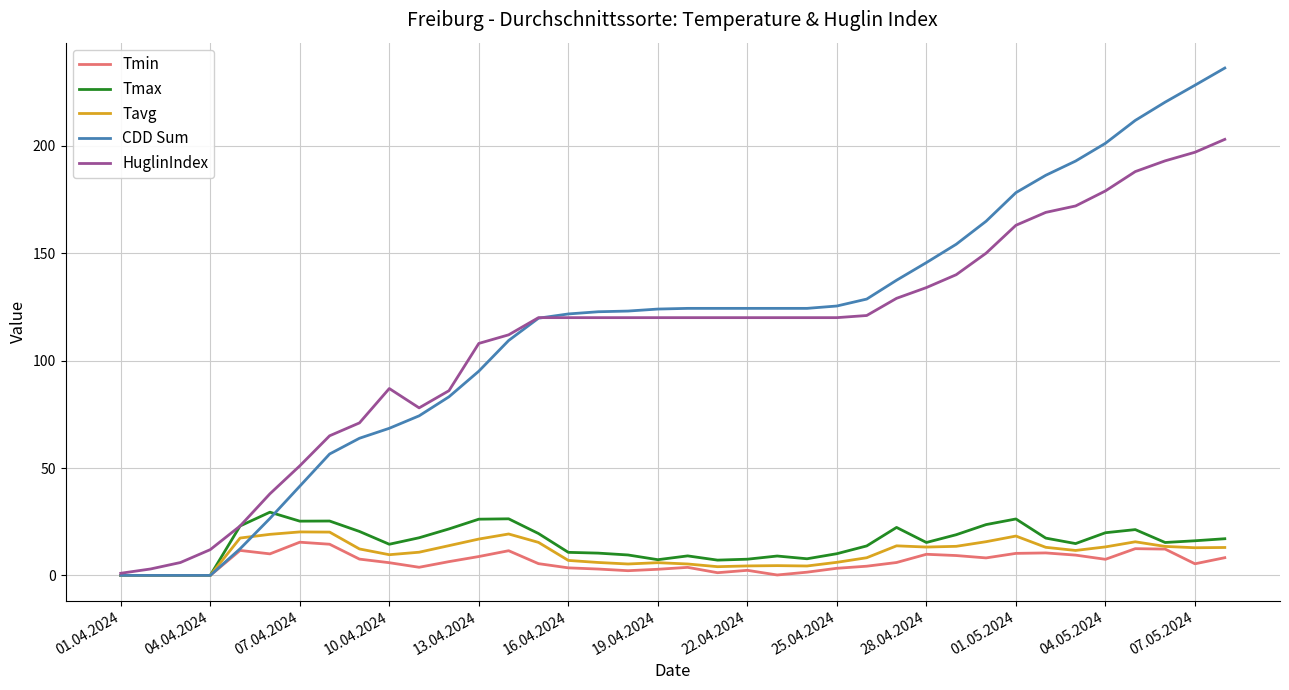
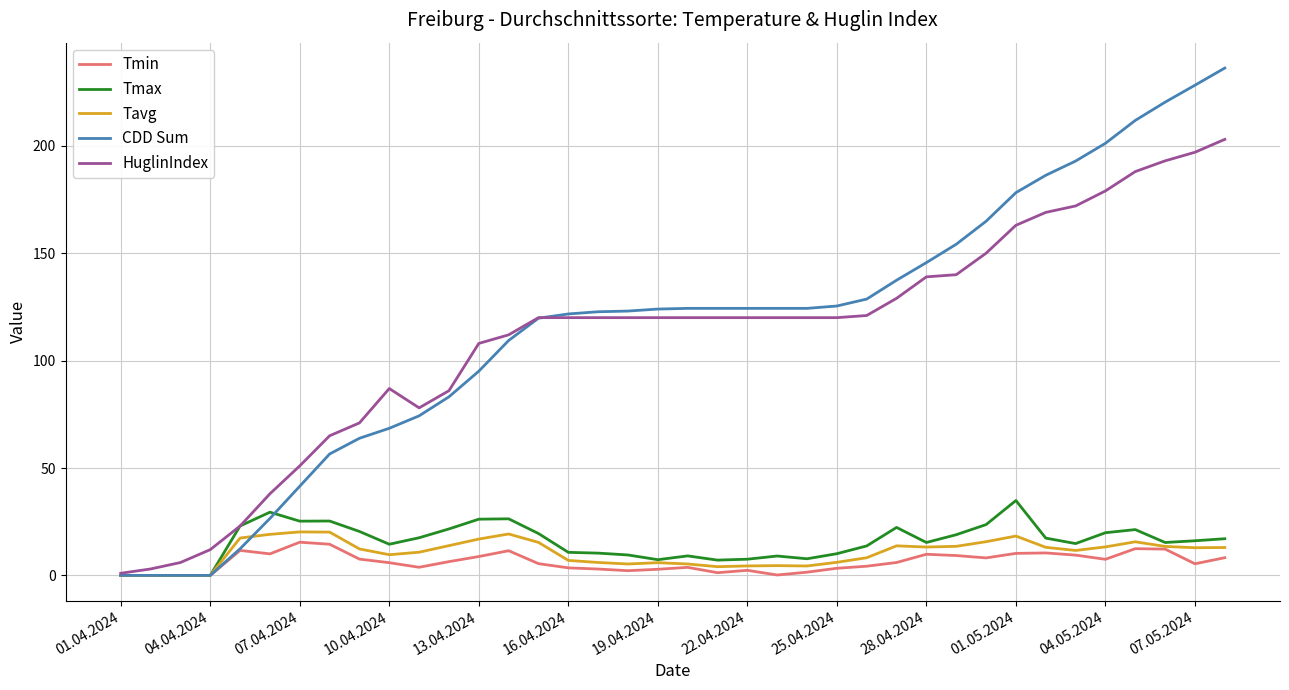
HuglinIndex, 28.04.2024: 134 -> 139
Tmax, 01.05.2024: 26 -> 35
